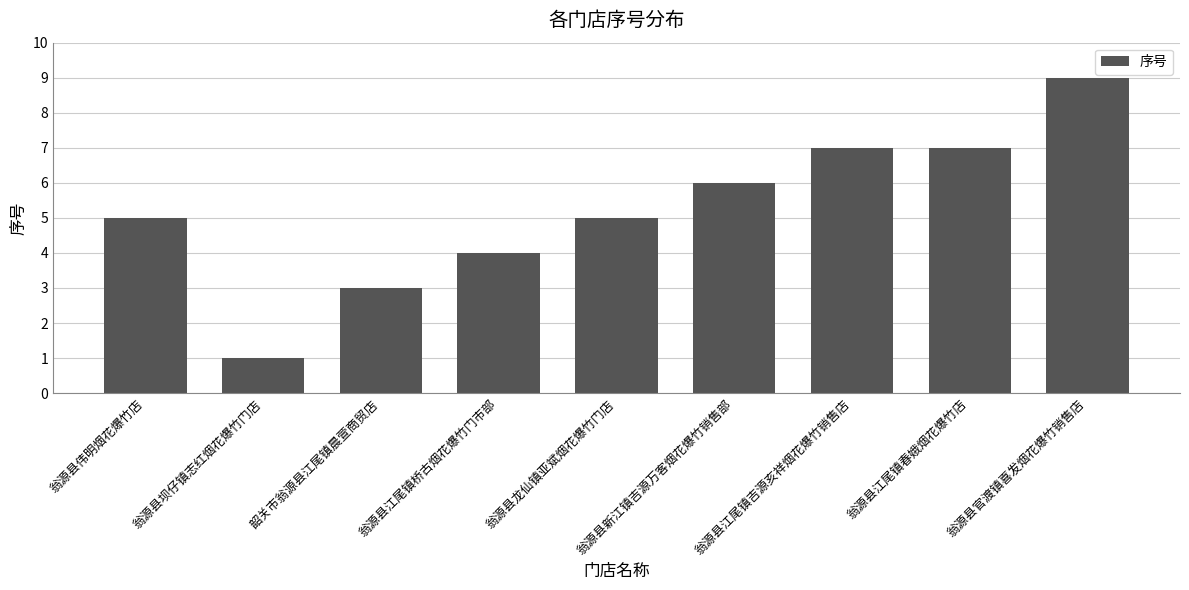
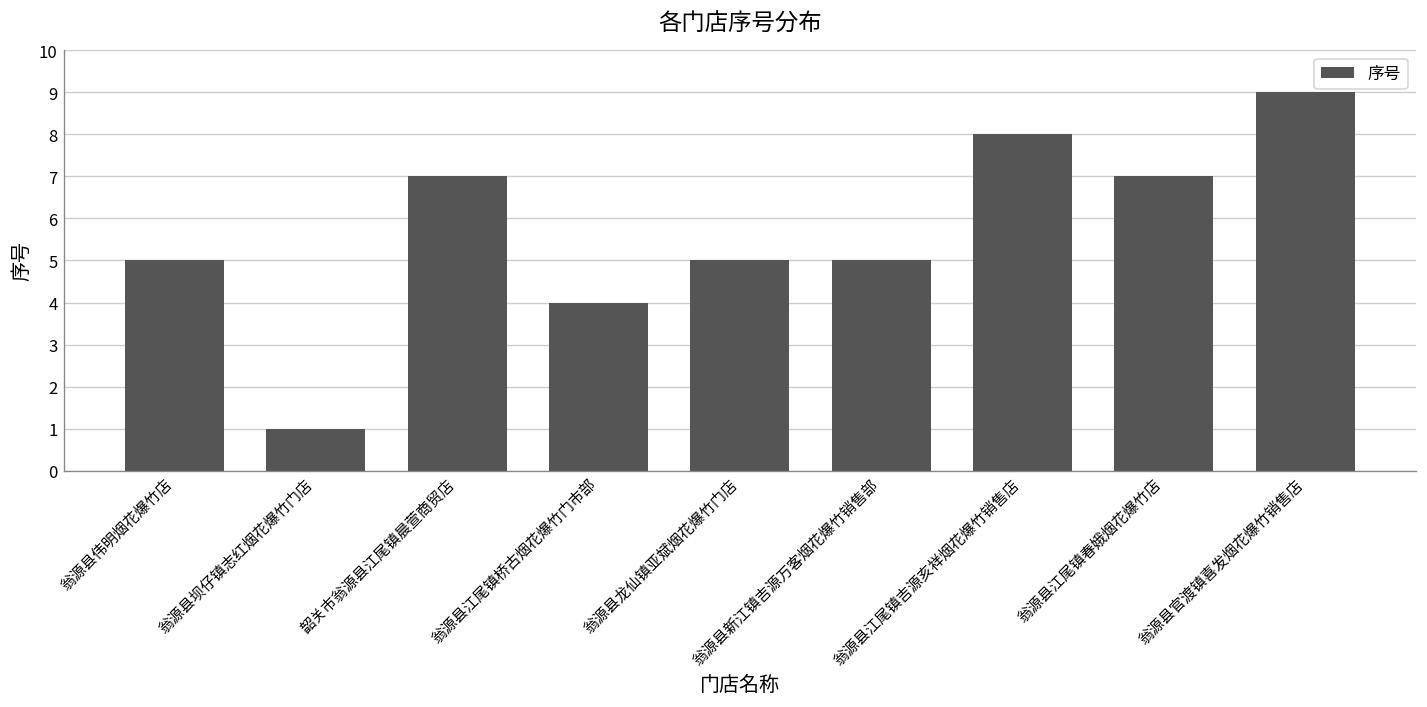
韶关市翁源县江尾镇晨萱商贸店: 3 -> 7
翁源县新江镇吉源万客烟花爆竹销售部: 6 -> 5
翁源县江尾镇吉源亥祥烟花爆竹销售店: 7 -> 8
